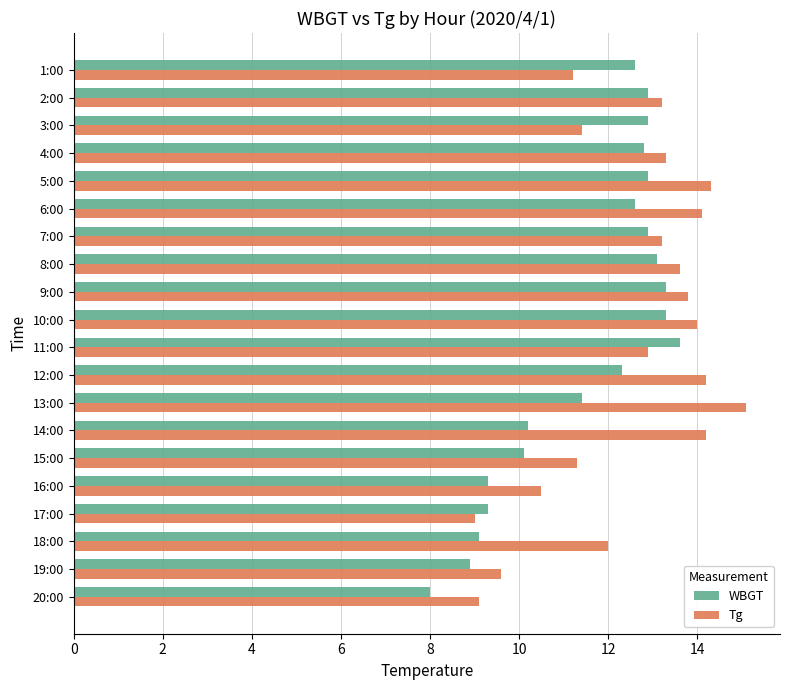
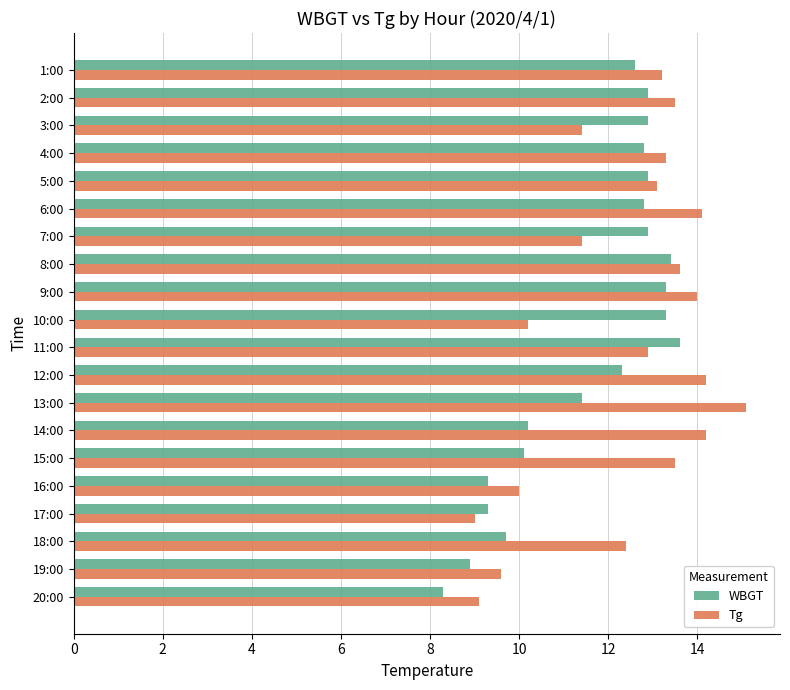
Tg, 1:00: 11.2 -> 13.2
Tg, 2:00: 13.2 -> 13.5
Tg, 5:00: 14.3 -> 13.1
WBGT, 6:00: 12.6 -> 12.8
Tg, 7:00: 13.2 -> 11.4
WBGT, 8:00: 13.1 -> 13.4
Tg, 9:00: 13.8 -> 14.0
Tg, 10:00: 14.0 -> 10.2
Tg, 15:00: 11.3 -> 13.5
Tg, 16:00: 10.5 -> 10.0
WBGT, 18:00: 9.1 -> 9.7
Tg, 18:00: 12.0 -> 12.4
WBGT, 20:00: 8.0 -> 8.3
